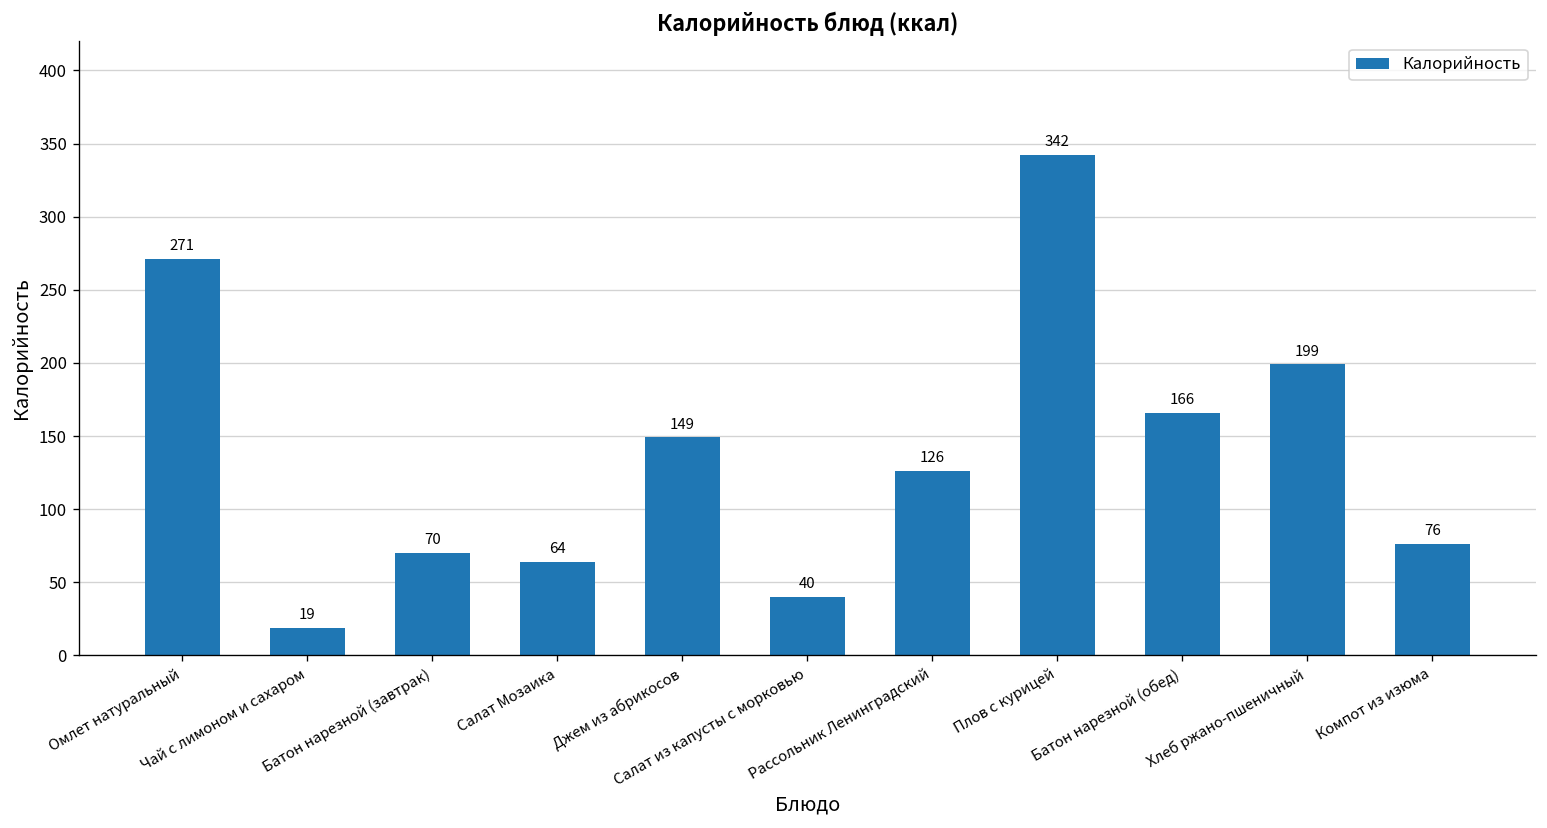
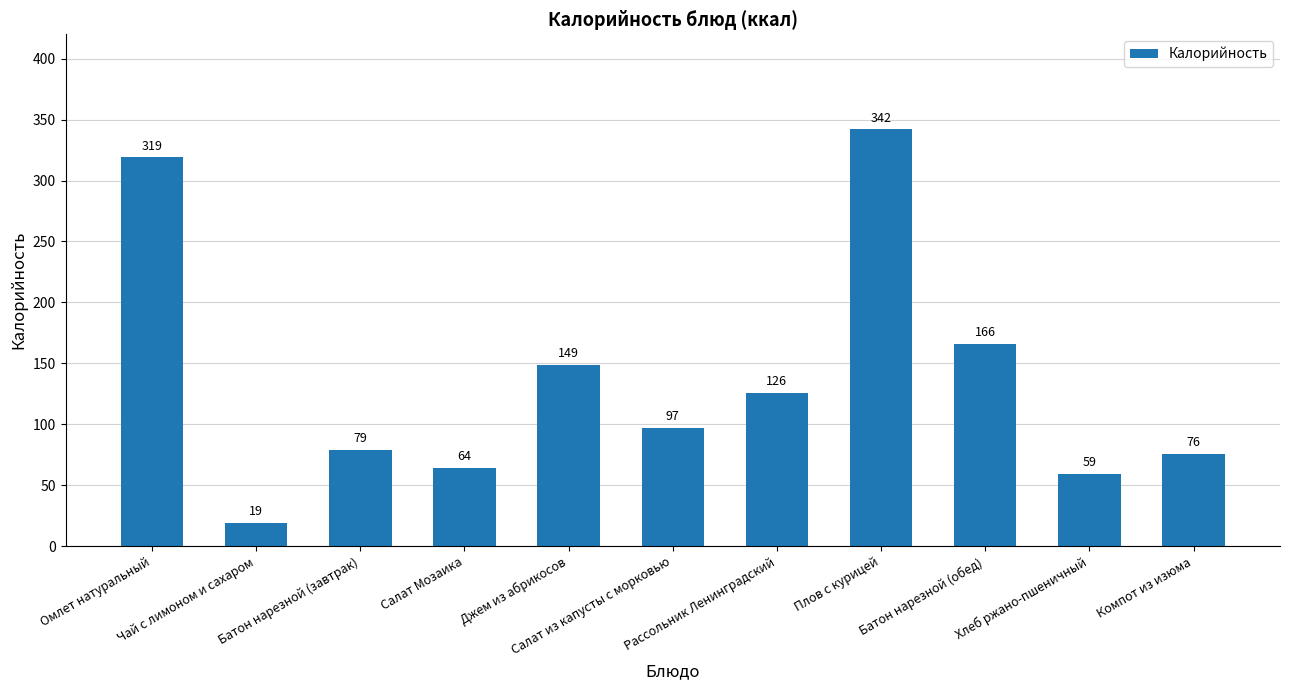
Омлет натуральный: 271 -> 319
Батон нарезной (завтрак): 70 -> 79
Салат из капусты с морковью: 40 -> 97
Хлеб ржано-пшеничный: 199 -> 59
